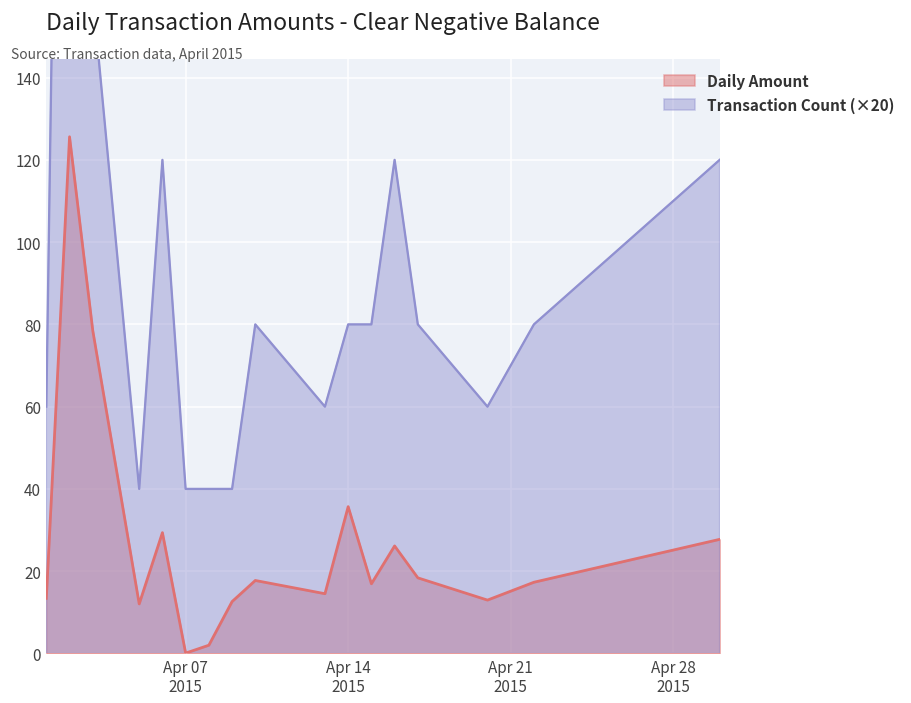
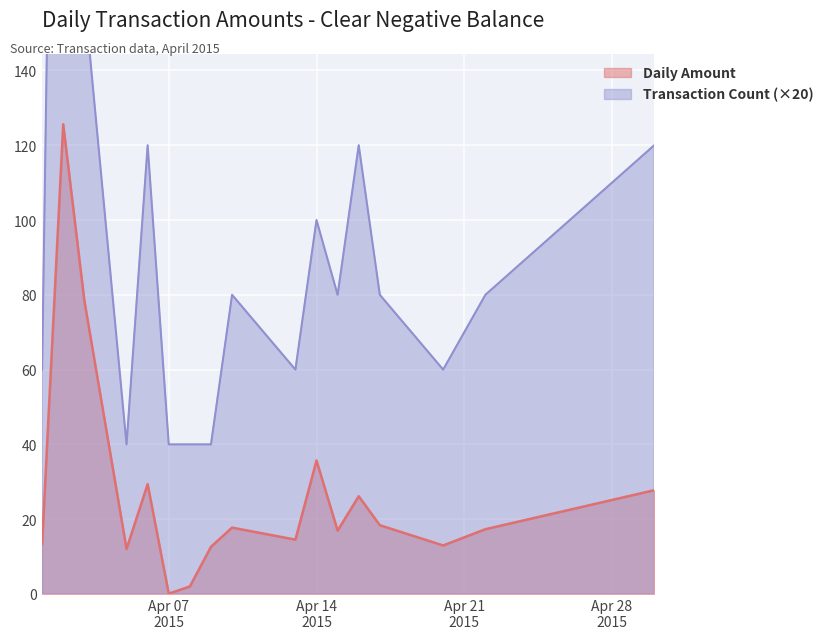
Transaction Count (×20), Apr 14 2015: 80 -> 100
